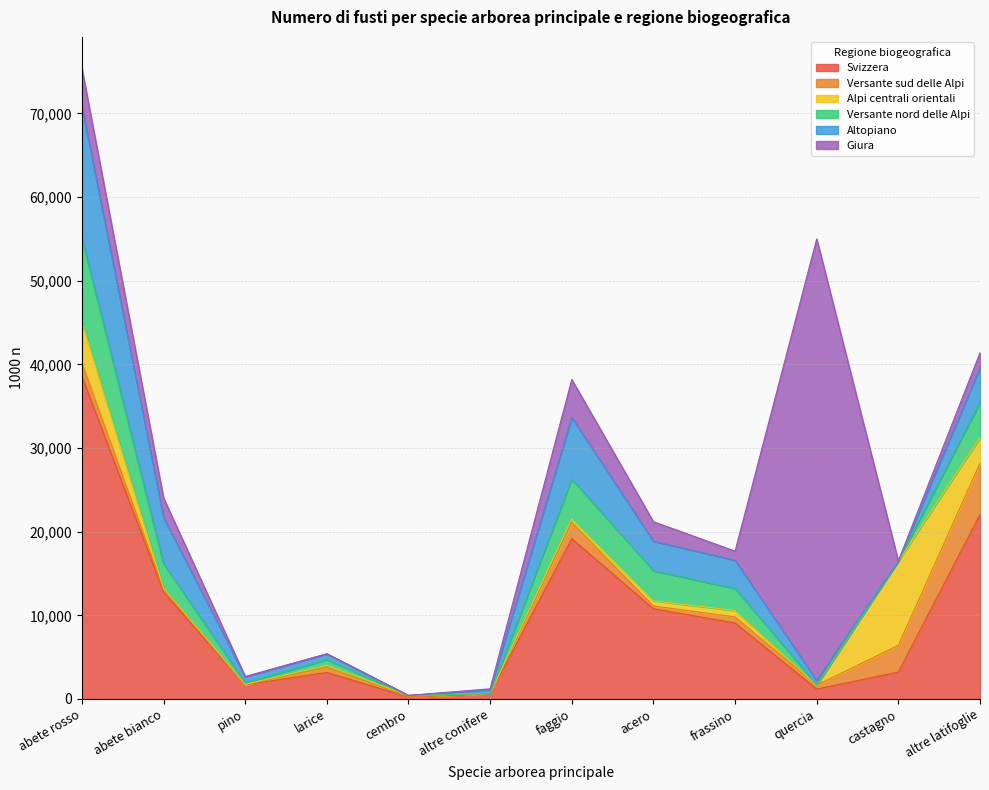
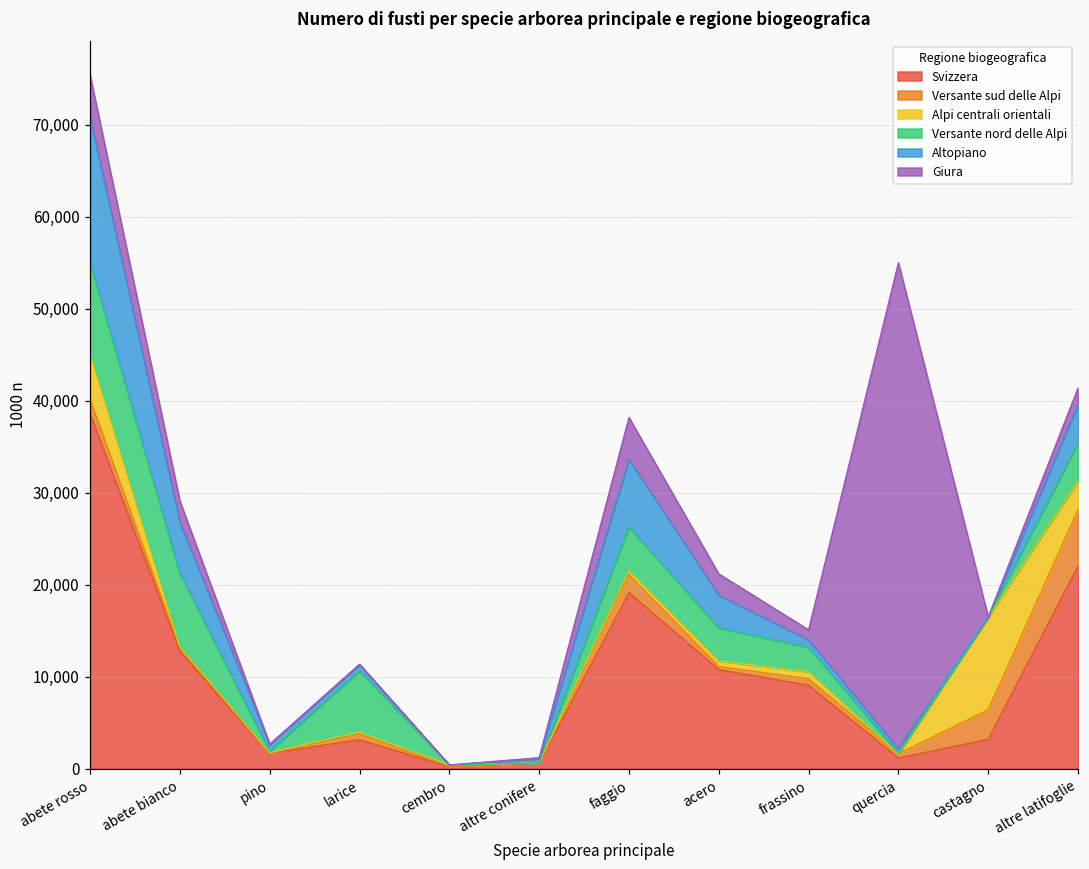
Versante nord delle Alpi, abete bianco: 3,000 -> 8,000
Versante nord delle Alpi, larice: 1,000 -> 7,000
Altopiano, frassino: 3,000 -> 1,000
